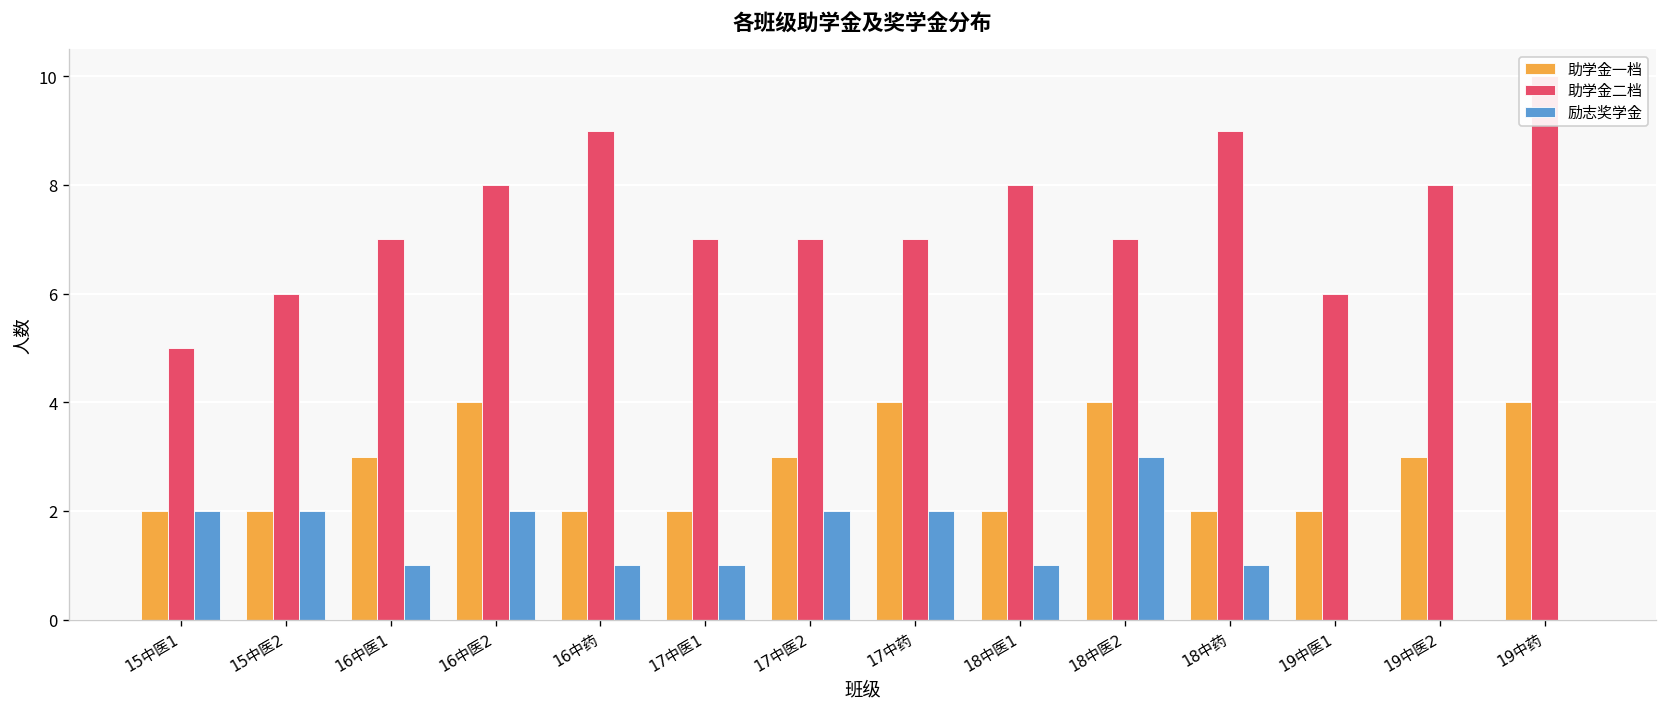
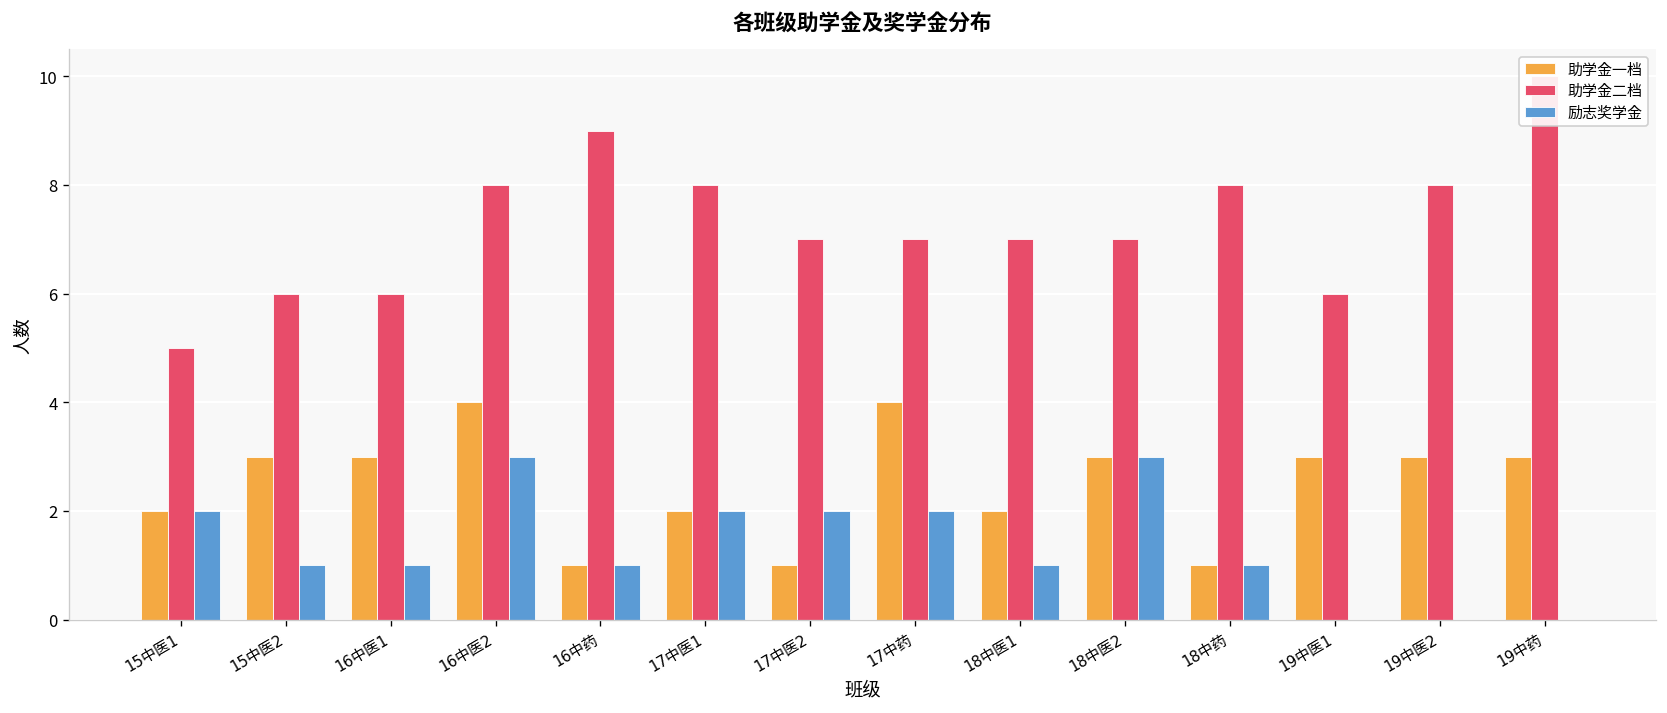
助学金一档, 15中医2: 2 -> 3
励志奖学金, 15中医2: 2 -> 1
助学金二档, 16中医1: 7 -> 6
励志奖学金, 16中医2: 2 -> 3
助学金一档, 16中药: 2 -> 1
助学金二档, 17中医1: 7 -> 8
励志奖学金, 17中医1: 1 -> 2
助学金一档, 17中医2: 3 -> 1
助学金二档, 18中医1: 8 -> 7
助学金一档, 18中医2: 4 -> 3
助学金一档, 18中药: 2 -> 1
助学金二档, 18中药: 9 -> 8
助学金一档, 19中医1: 2 -> 3
助学金一档, 19中药: 4 -> 3
